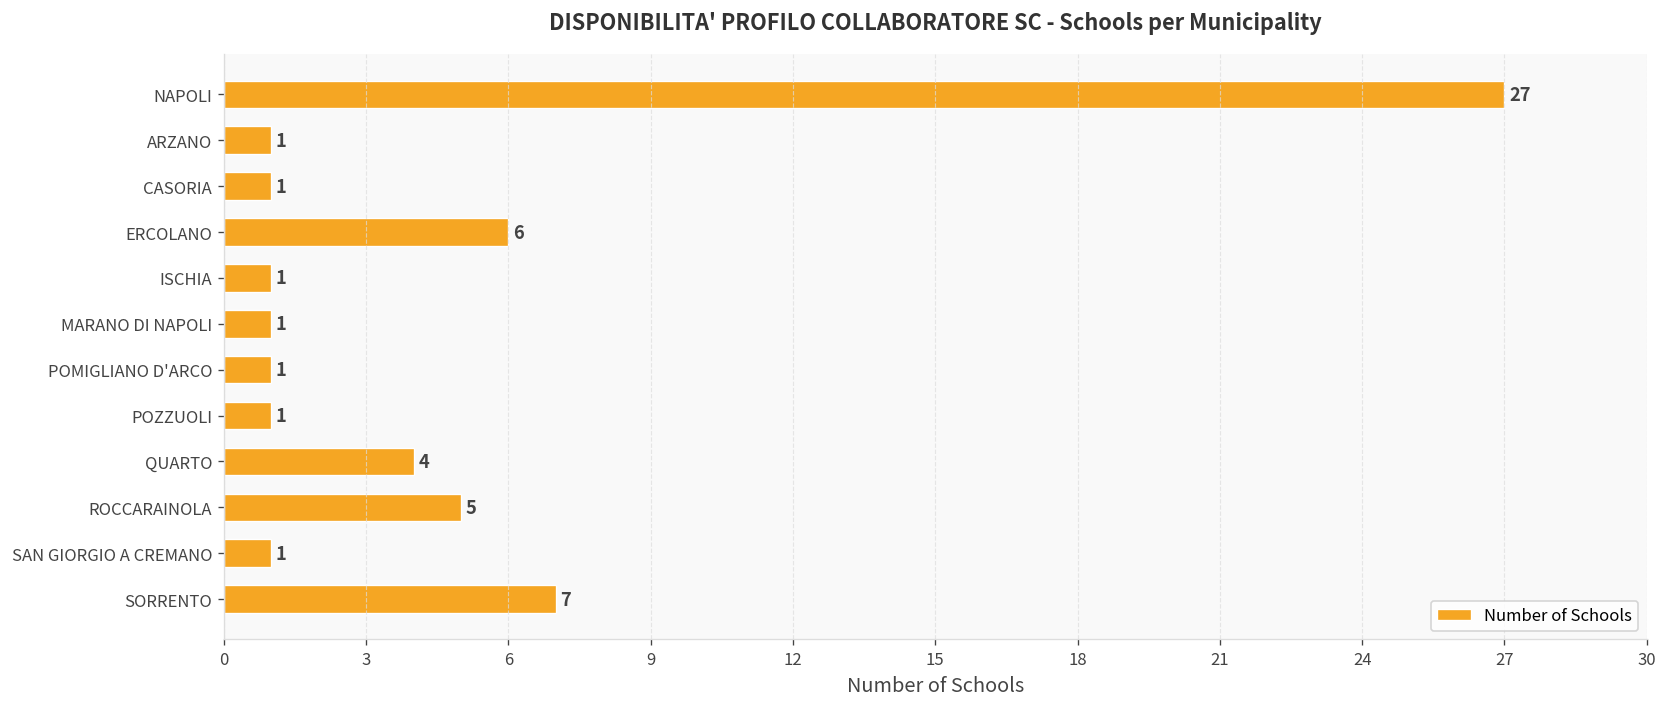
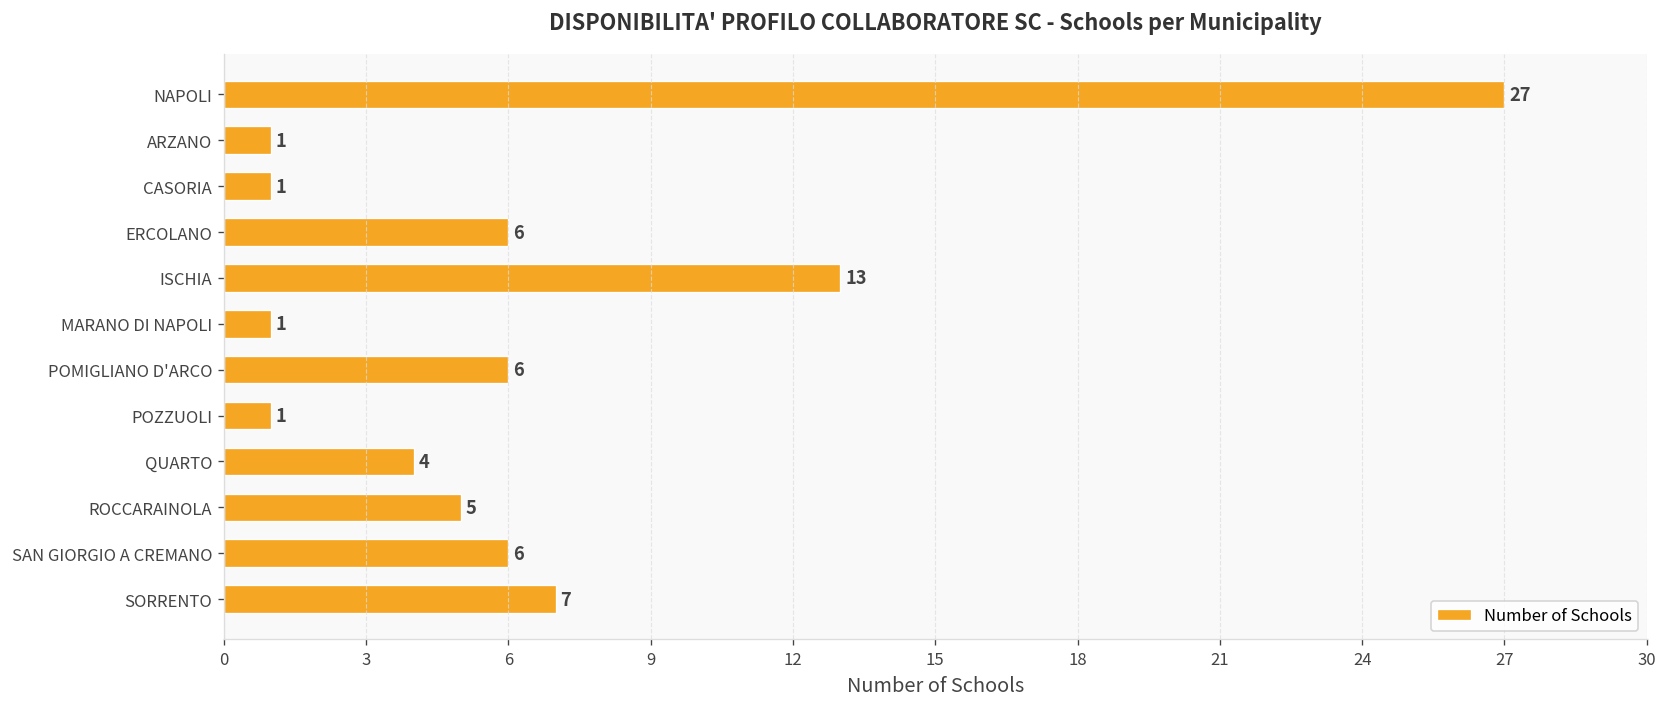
ISCHIA: 1 -> 13
POMIGLIANO D'ARCO: 1 -> 6
SAN GIORGIO A CREMANO: 1 -> 6
